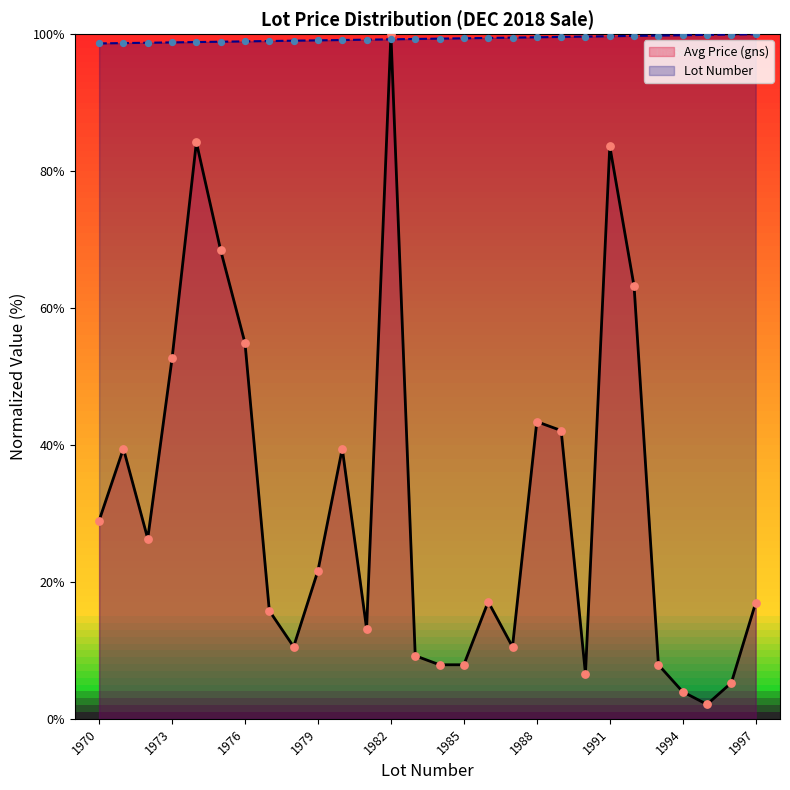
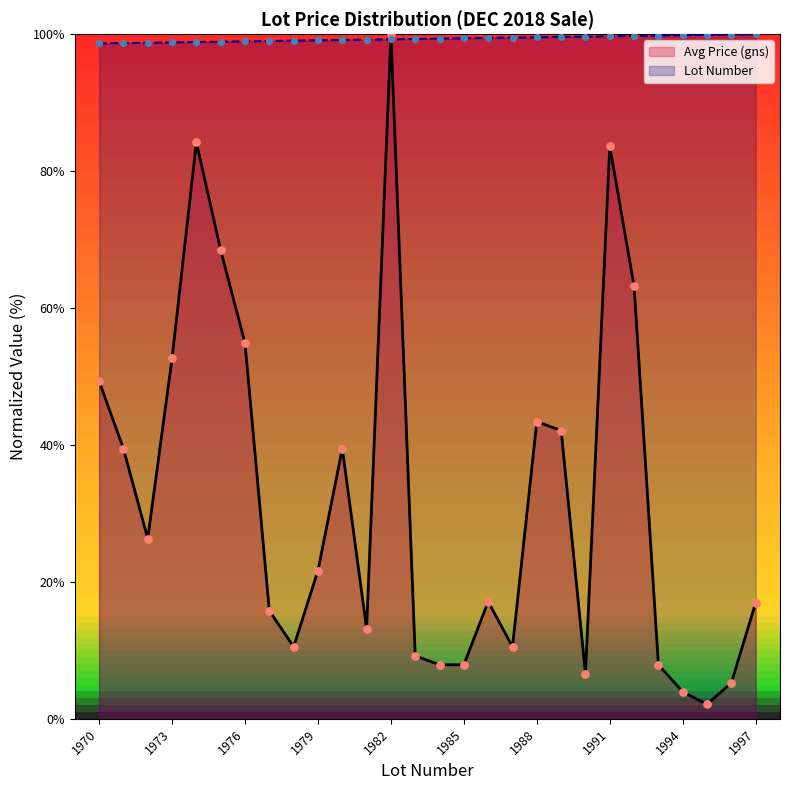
Avg Price (gns), 1970: 29% -> 49%
